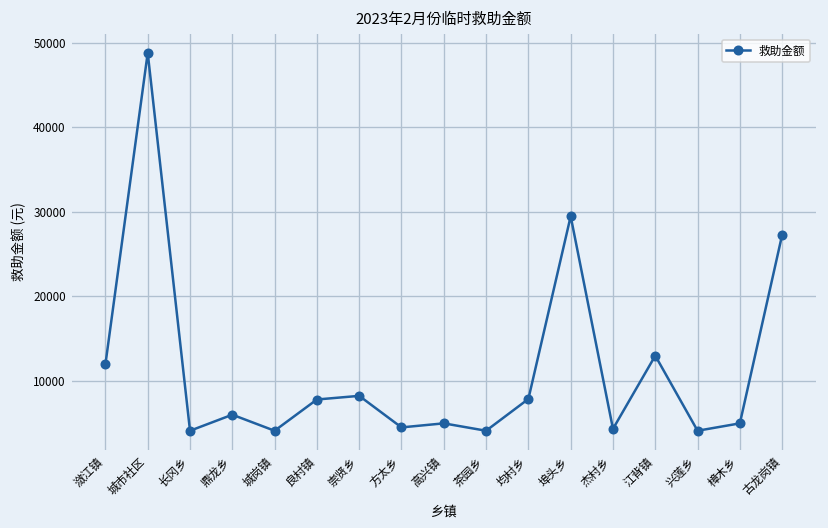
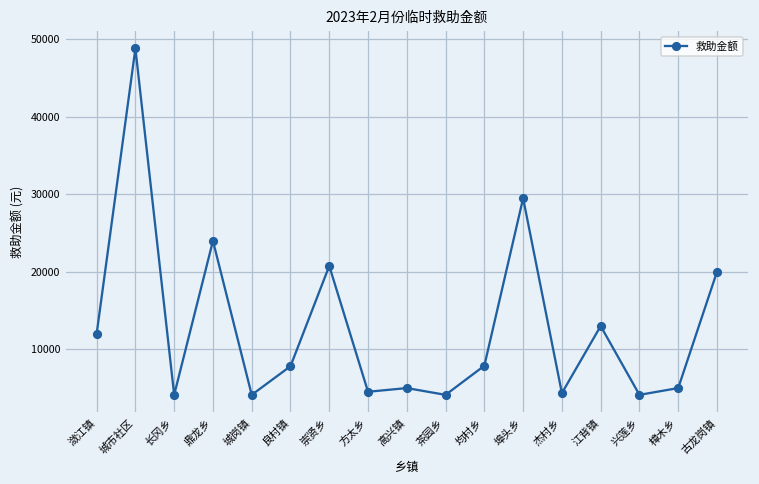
鼎龙乡: 6000 -> 24000
崇贤乡: 8000 -> 21000
古龙岗镇: 27000 -> 20000
